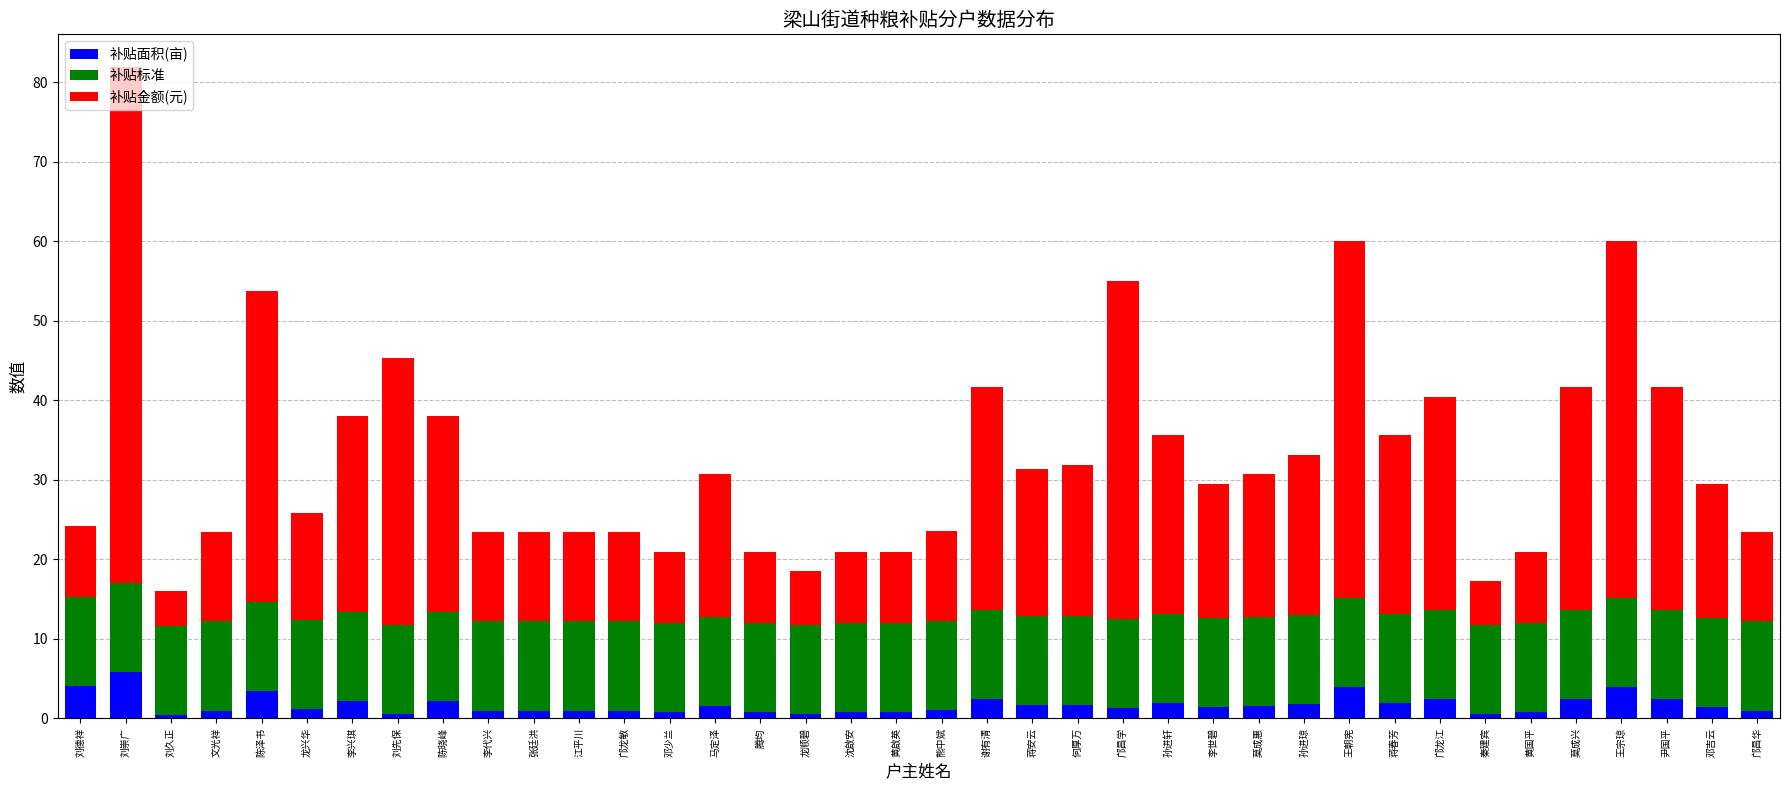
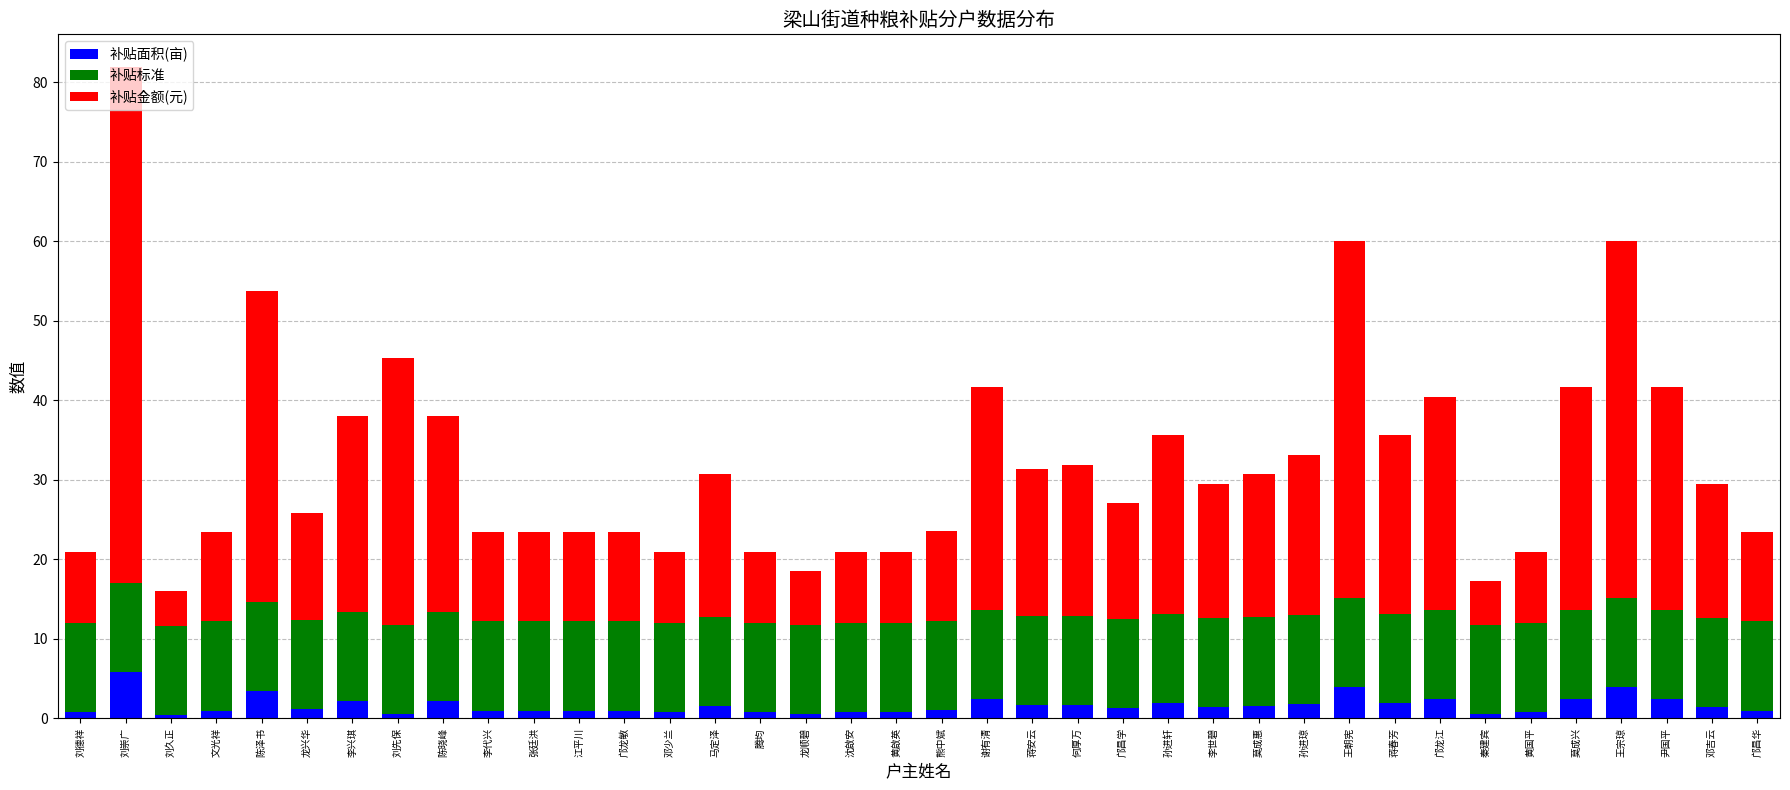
补贴面积(亩), 刘德祥: 4 -> 1
补贴金额(元), 邝昌学: 43 -> 15
